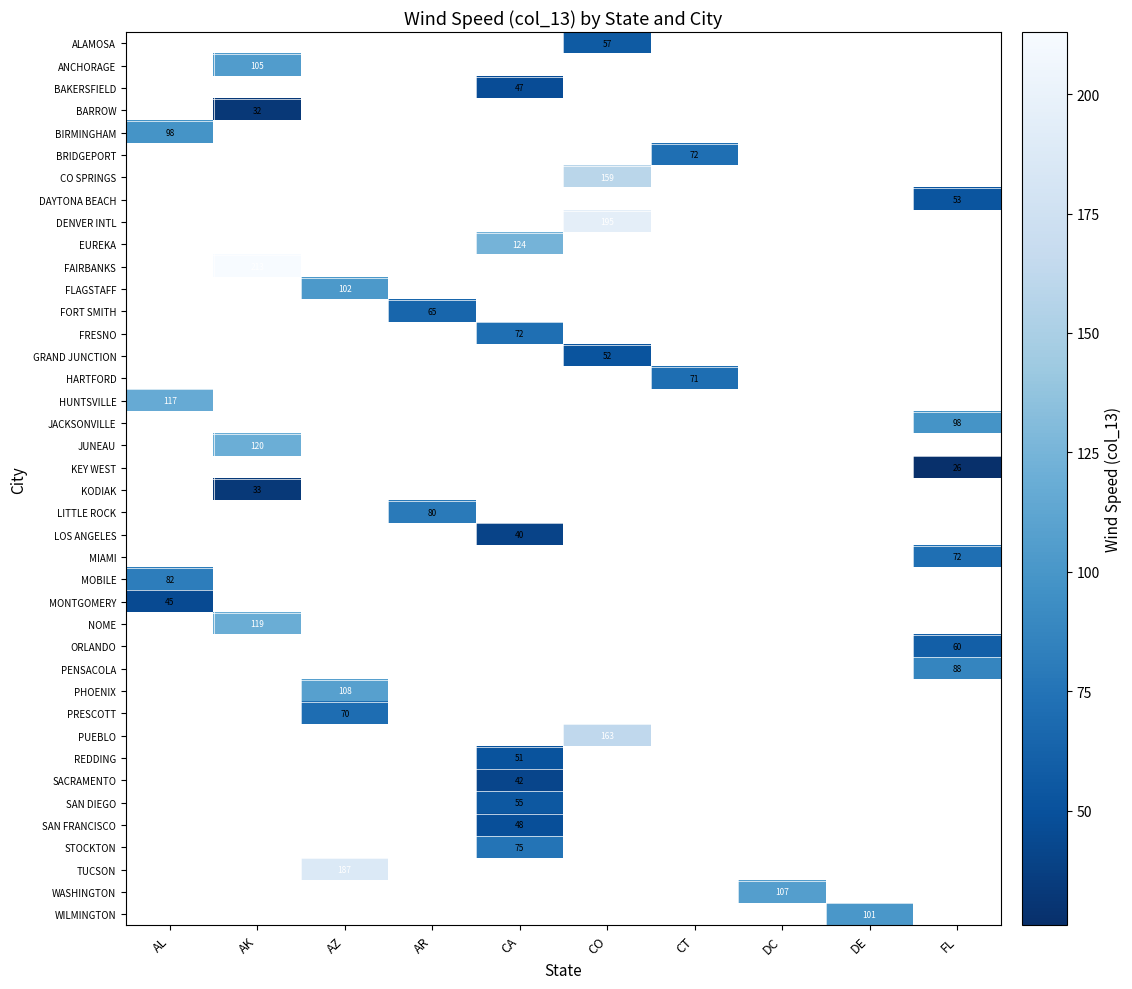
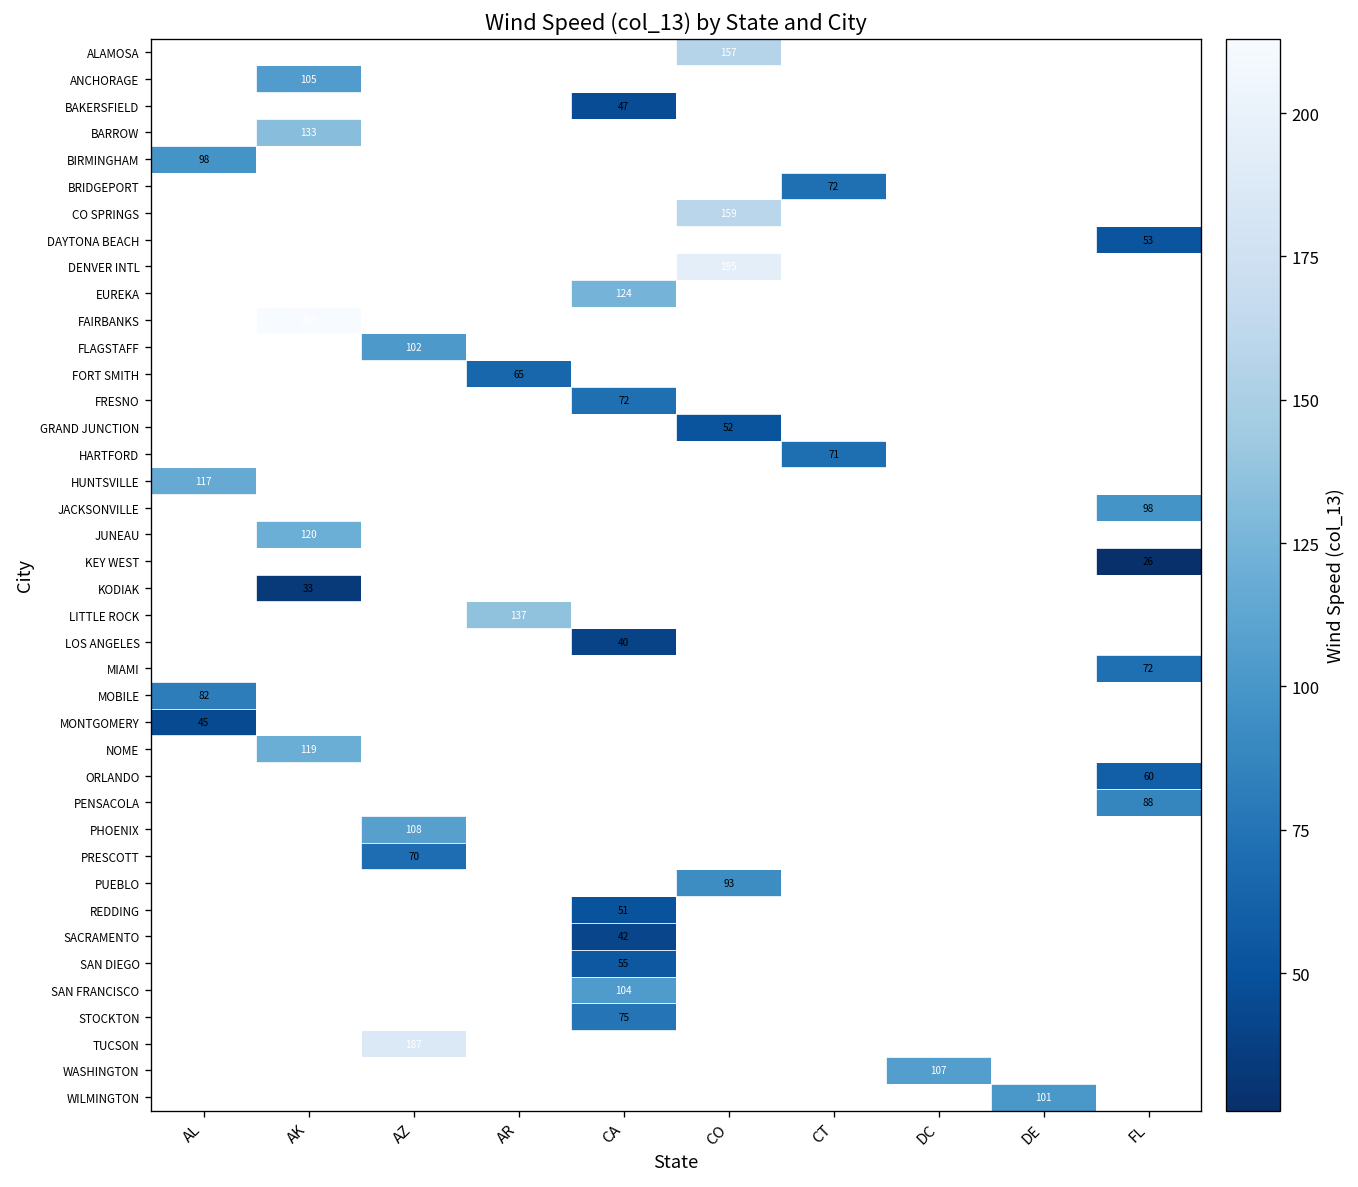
ALAMOSA, CO: 57 -> 157
BARROW, AK: 32 -> 133
LITTLE ROCK, AR: 80 -> 137
PUEBLO, CO: 163 -> 93
SAN FRANCISCO, CA: 48 -> 104
